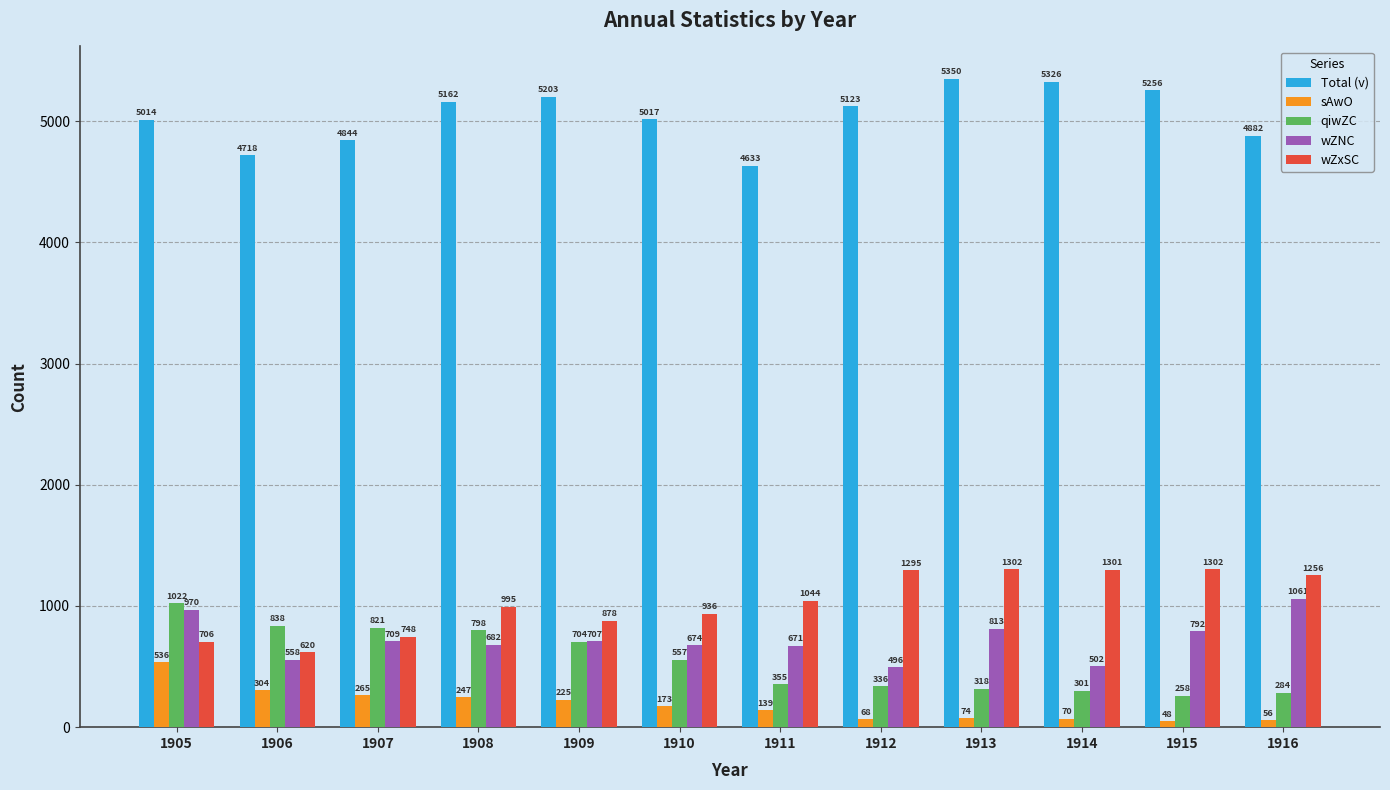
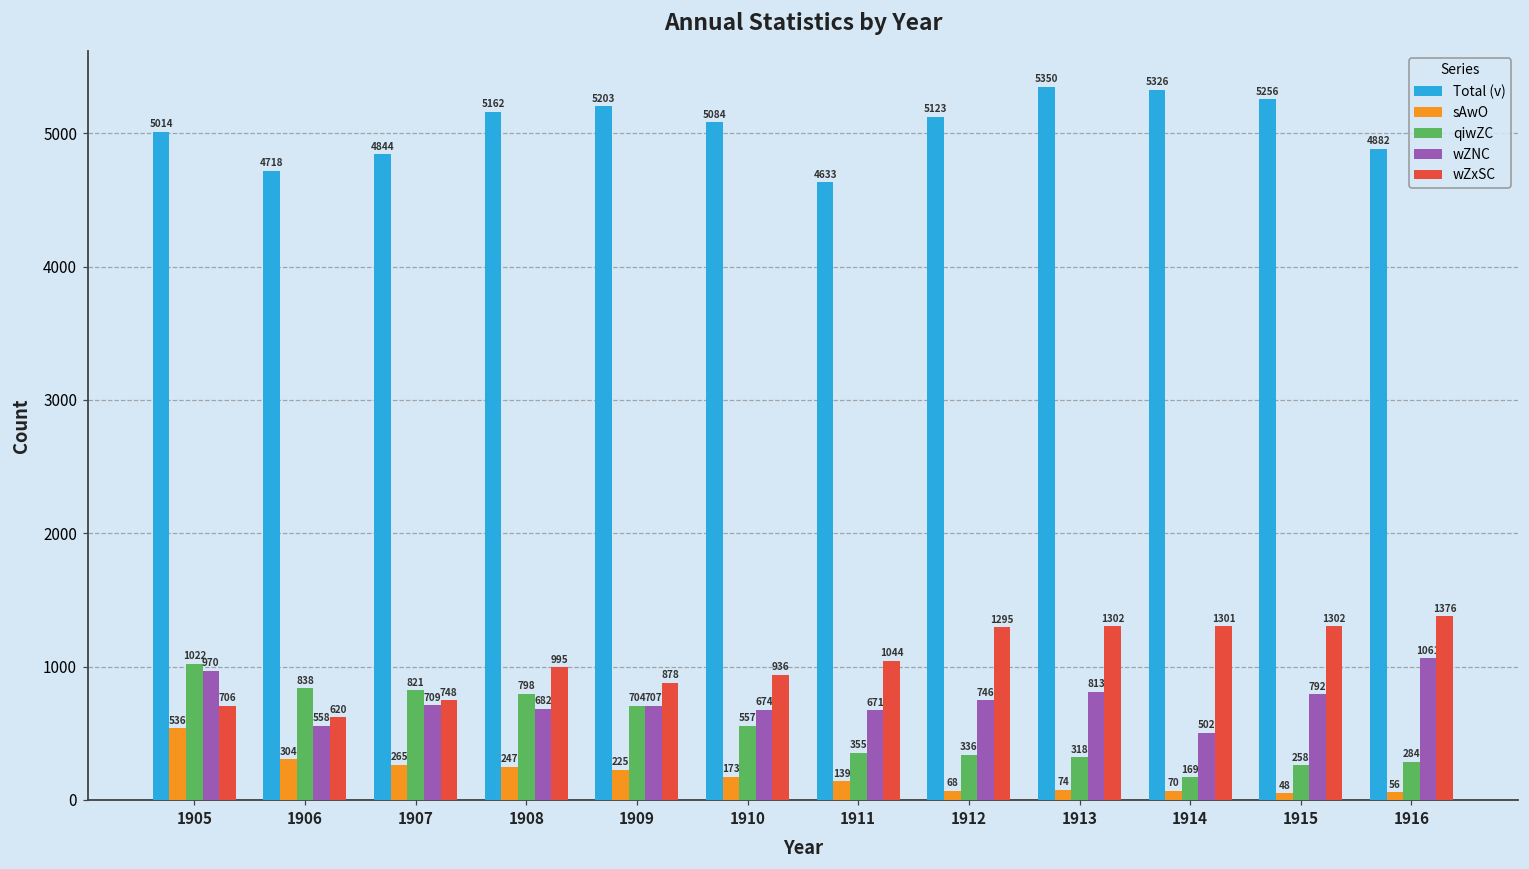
Total (v), 1910: 5017 -> 5084
wZNC, 1912: 496 -> 746
qiwZC, 1914: 301 -> 169
wZxSC, 1916: 1256 -> 1376
